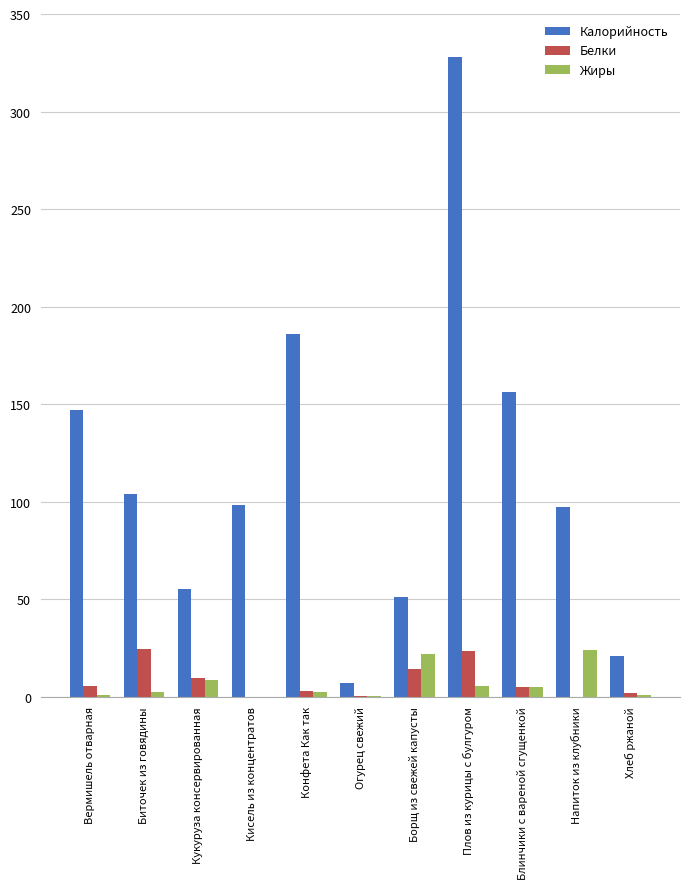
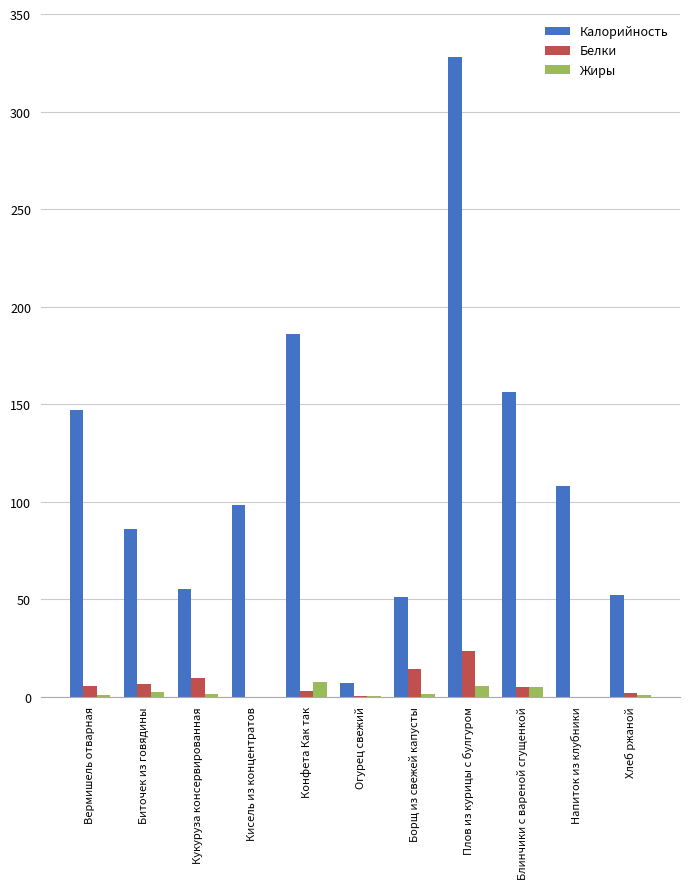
Калорийность, Биточек из говядины: 104 -> 86
Белки, Биточек из говядины: 24 -> 6
Жиры, Кукуруза консервированная: 9 -> 2
Жиры, Конфета Как так: 2 -> 7
Жиры, Борщ из свежей капусты: 22 -> 1
Калорийность, Напиток из клубники: 97 -> 108
Жиры, Напиток из клубники: 24 -> 0
Калорийность, Хлеб ржаной: 21 -> 52
